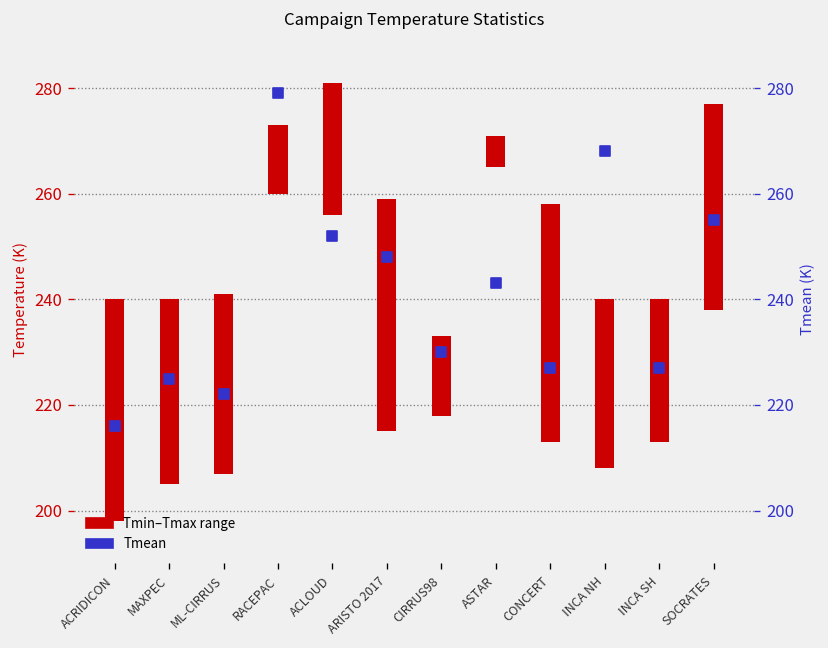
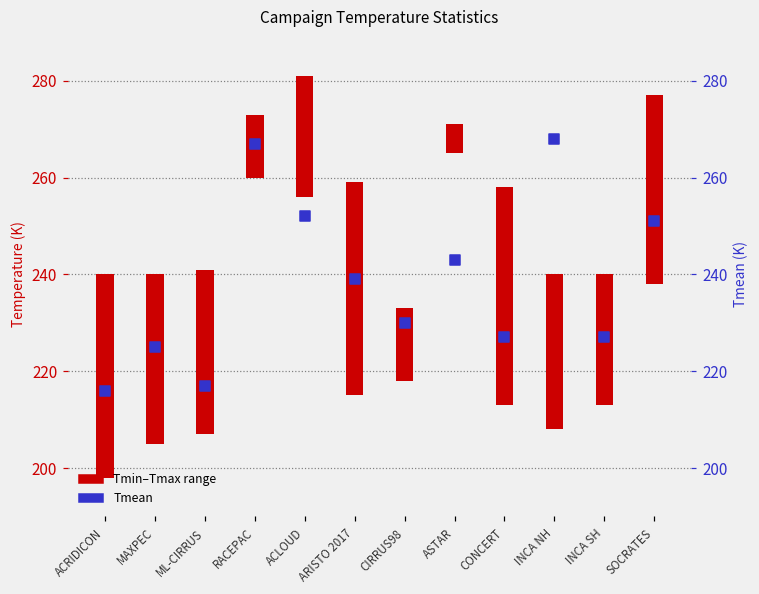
Tmean, ML-CIRRUS: 222 -> 217
Tmean, RACEPAC: 279 -> 267
Tmean, ARISTO 2017: 248 -> 239
Tmean, SOCRATES: 255 -> 251
